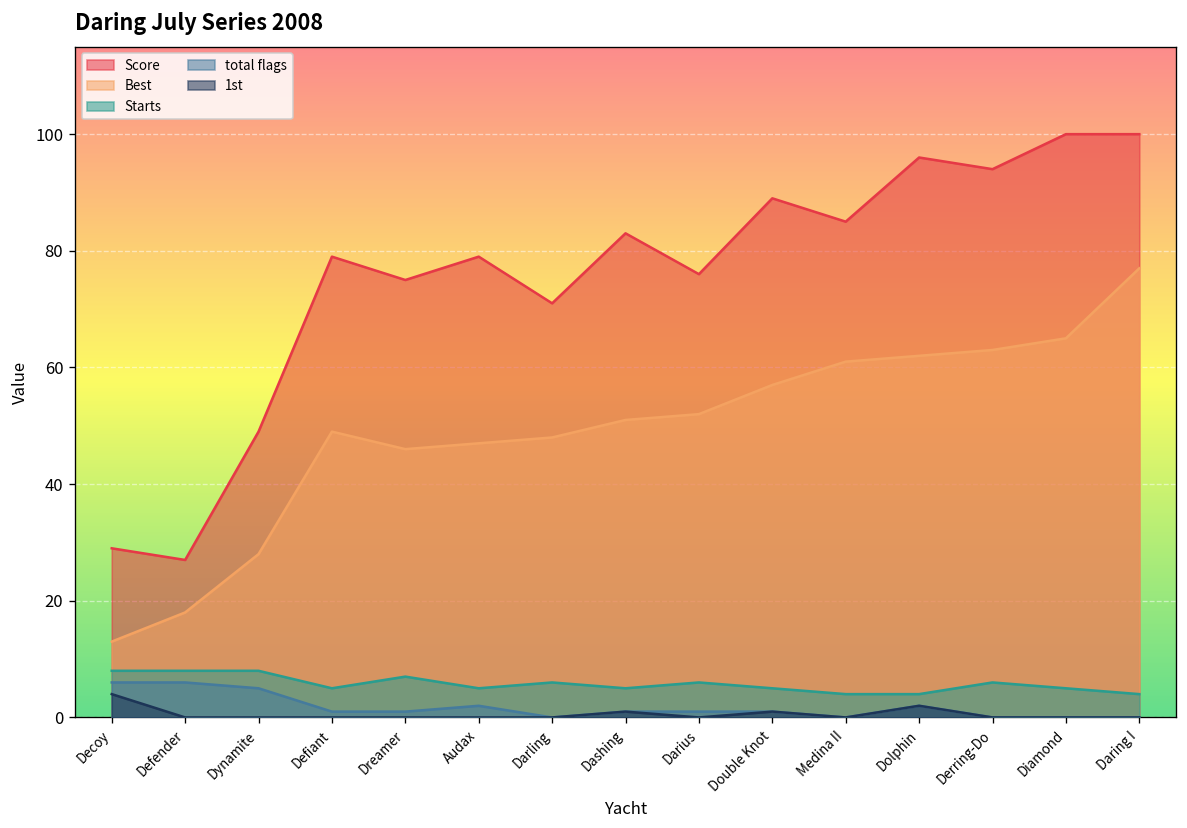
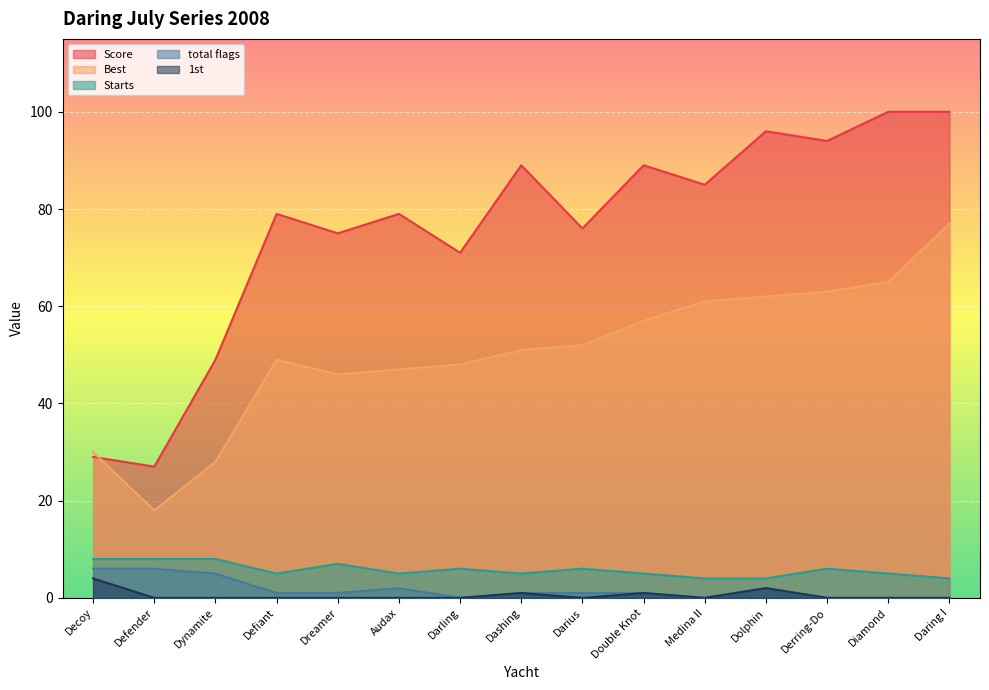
Best, Decoy: 13 -> 30
Score, Dashing: 83 -> 89
